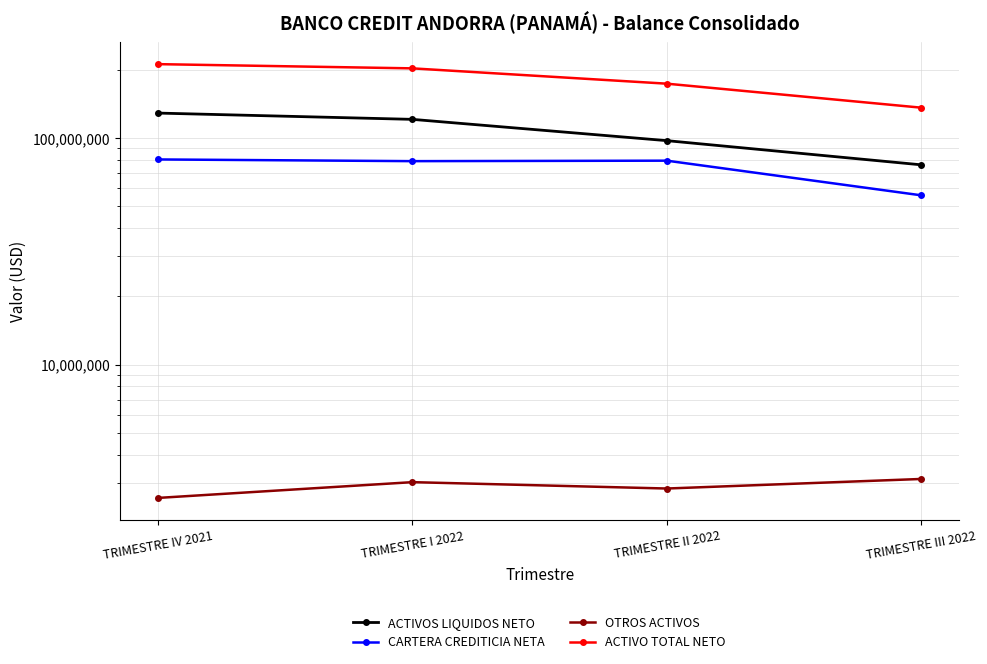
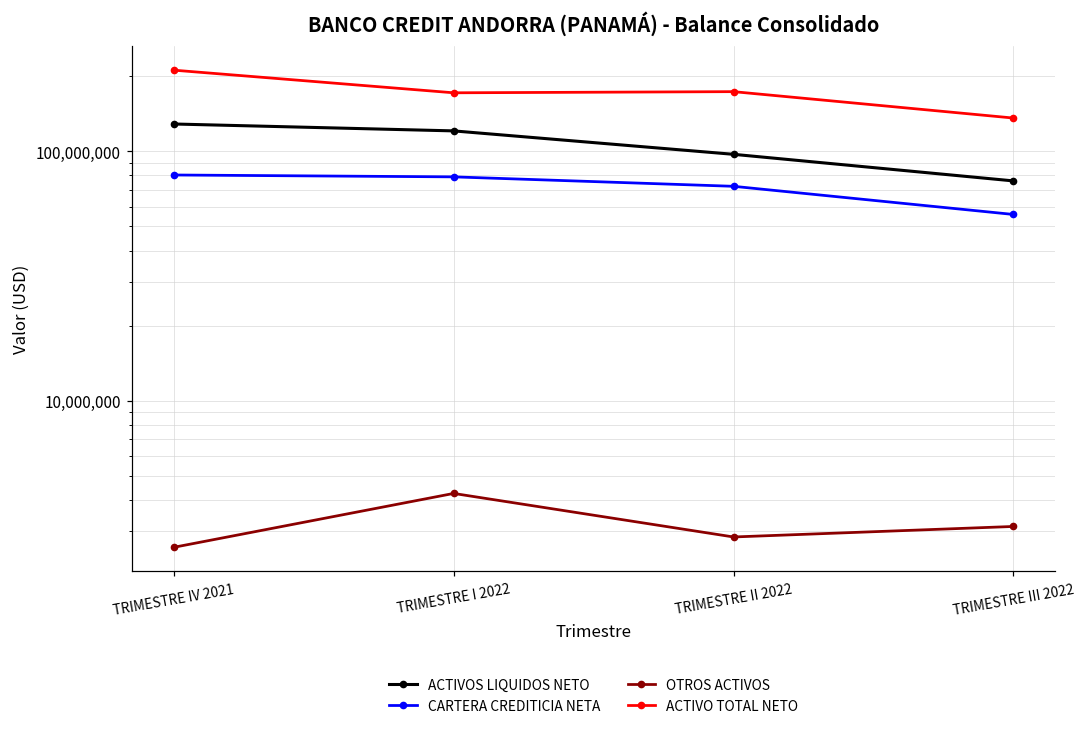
OTROS ACTIVOS, TRIMESTRE I 2022: 3,000,000 -> 4,200,000
ACTIVO TOTAL NETO, TRIMESTRE I 2022: 200,000,000 -> 170,000,000
CARTERA CREDITICIA NETA, TRIMESTRE II 2022: 79,000,000 -> 72,000,000
